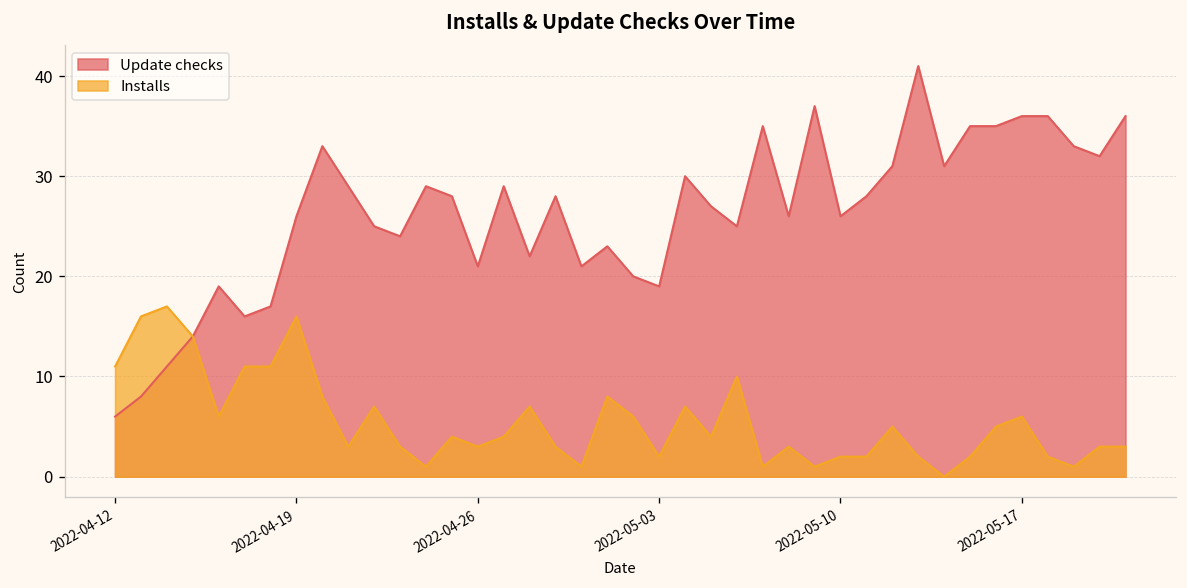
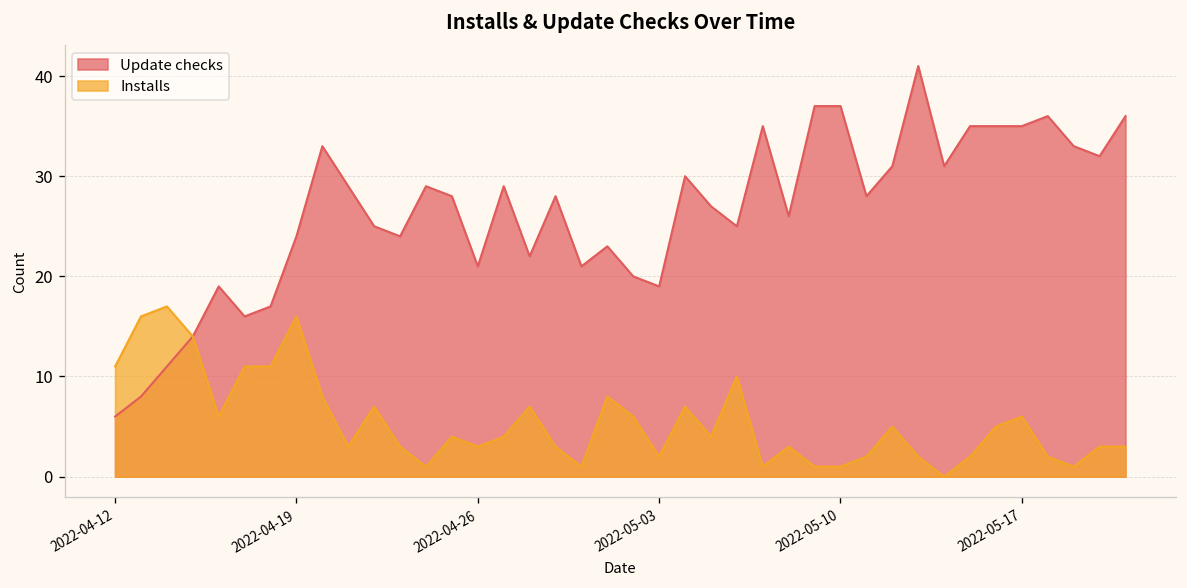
Update checks, 2022-04-19: 26 -> 24
Update checks, 2022-05-10: 26 -> 37
Installs, 2022-05-10: 2 -> 1
Update checks, 2022-05-17: 36 -> 35
